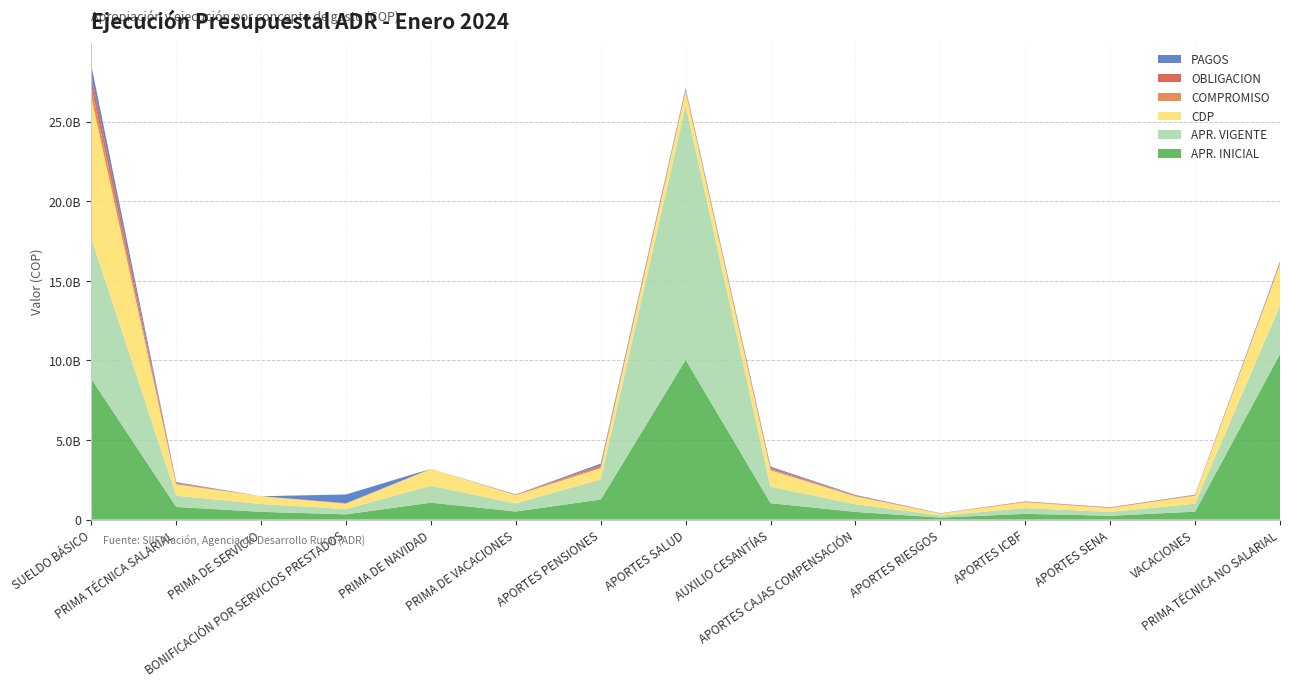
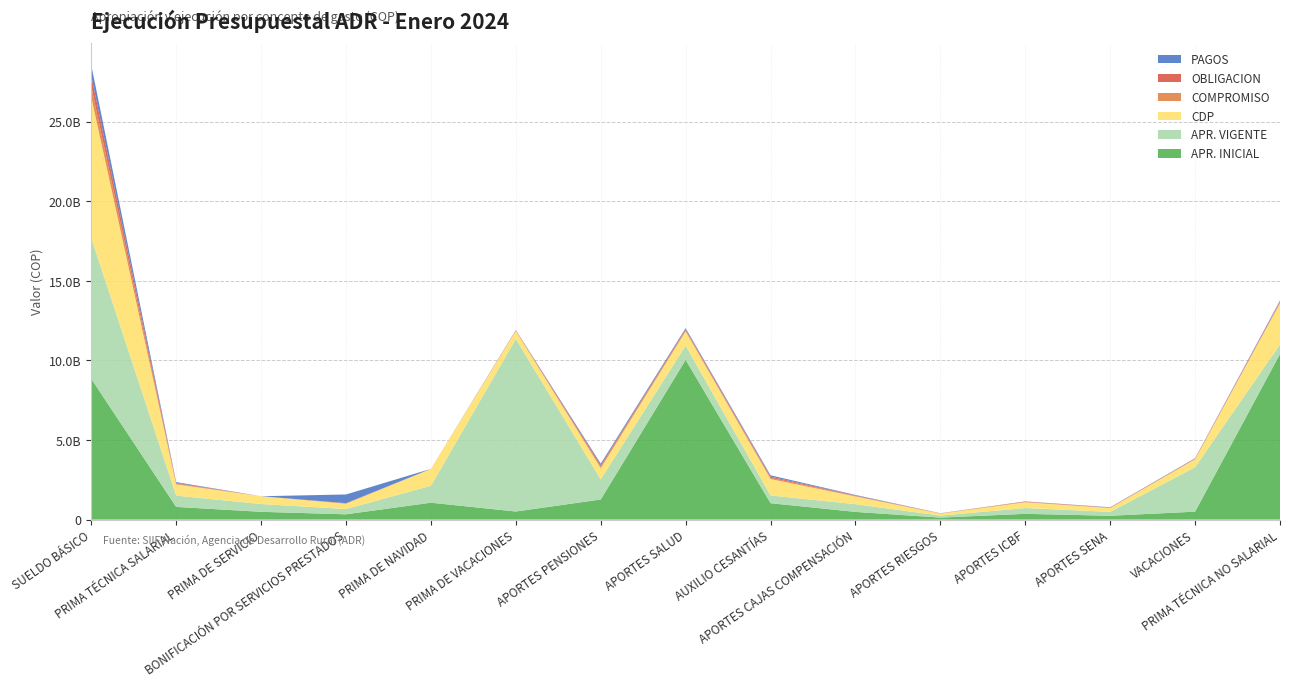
APR. VIGENTE, PRIMA DE VACACIONES: 500000000 -> 10800000000
APR. VIGENTE, APORTES SALUD: 16000000000 -> 900000000
APR. VIGENTE, AUXILIO CESANTÍAS: 1000000000 -> 500000000
APR. VIGENTE, VACACIONES: 500000000 -> 2800000000
APR. VIGENTE, PRIMA TÉCNICA NO SALARIAL: 3100000000 -> 600000000
